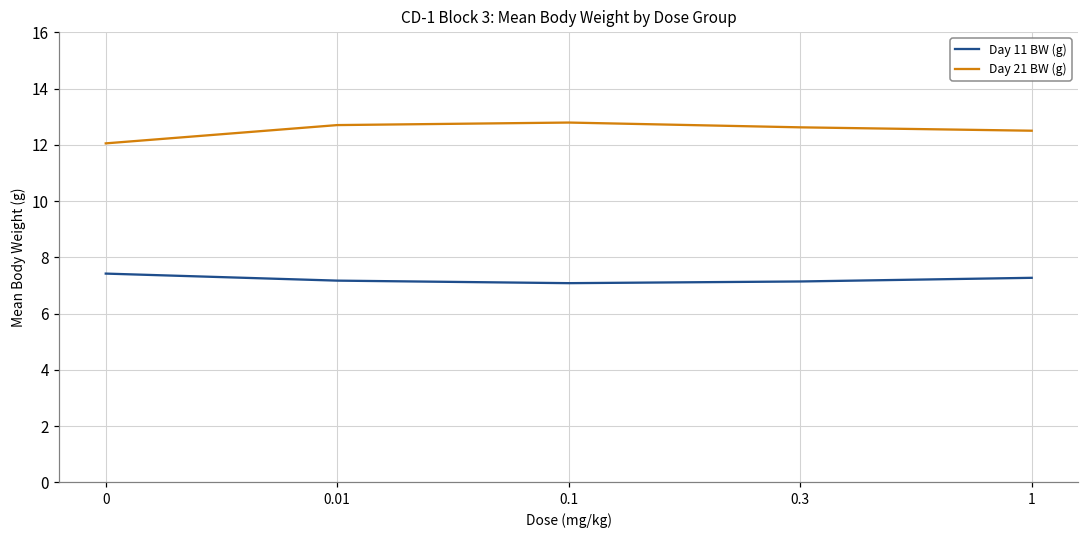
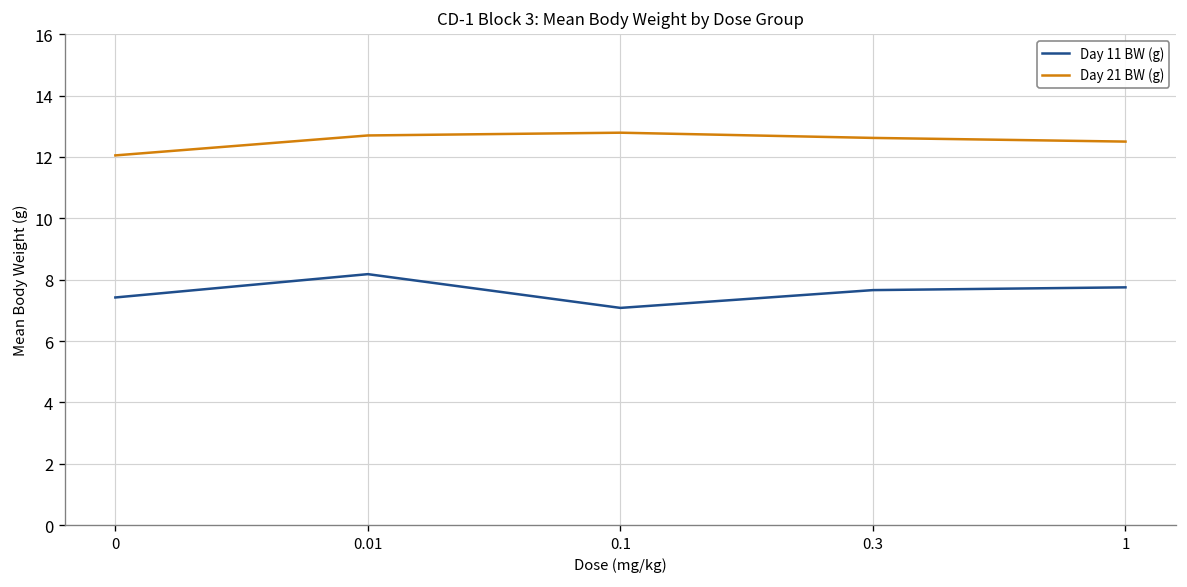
Day 11 BW (g), 0.01: 7.2 -> 8.2
Day 11 BW (g), 0.3: 7.1 -> 7.7
Day 11 BW (g), 1: 7.3 -> 7.8
